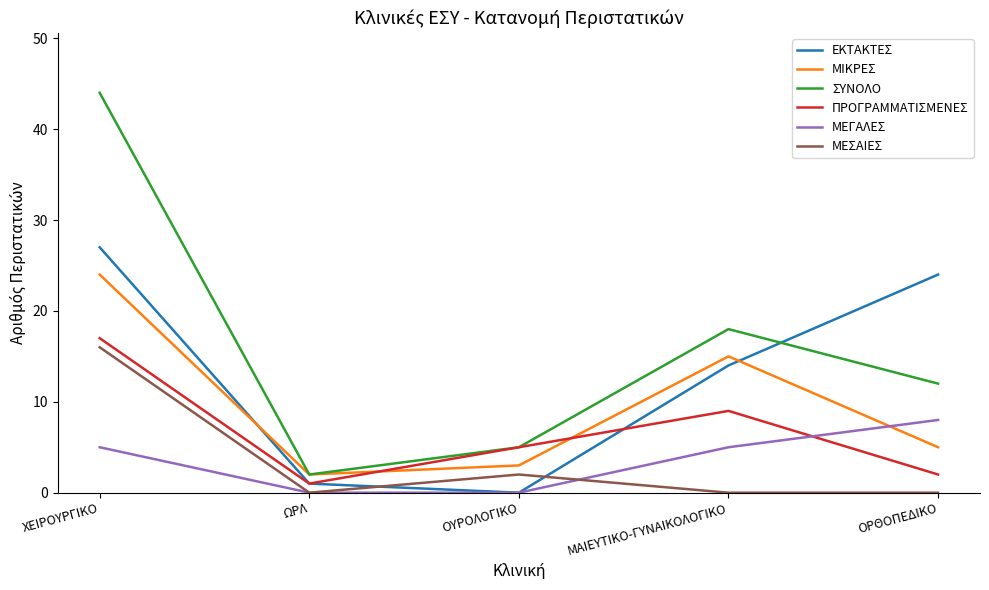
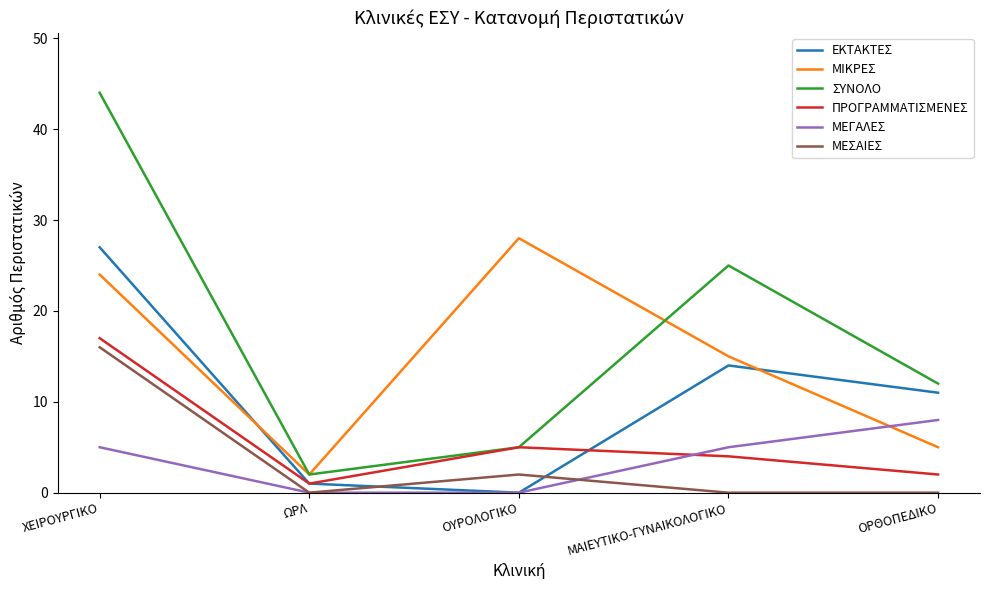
ΜΙΚΡΕΣ, ΟΥΡΟΛΟΓΙΚΟ: 3 -> 28
ΣΥΝΟΛΟ, ΜΑΙΕΥΤΙΚΟ-ΓΥΝΑΙΚΟΛΟΓΙΚΟ: 18 -> 25
ΠΡΟΓΡΑΜΜΑΤΙΣΜΕΝΕΣ, ΜΑΙΕΥΤΙΚΟ-ΓΥΝΑΙΚΟΛΟΓΙΚΟ: 9 -> 4
ΕΚΤΑΚΤΕΣ, ΟΡΘΟΠΕΔΙΚΟ: 24 -> 11
